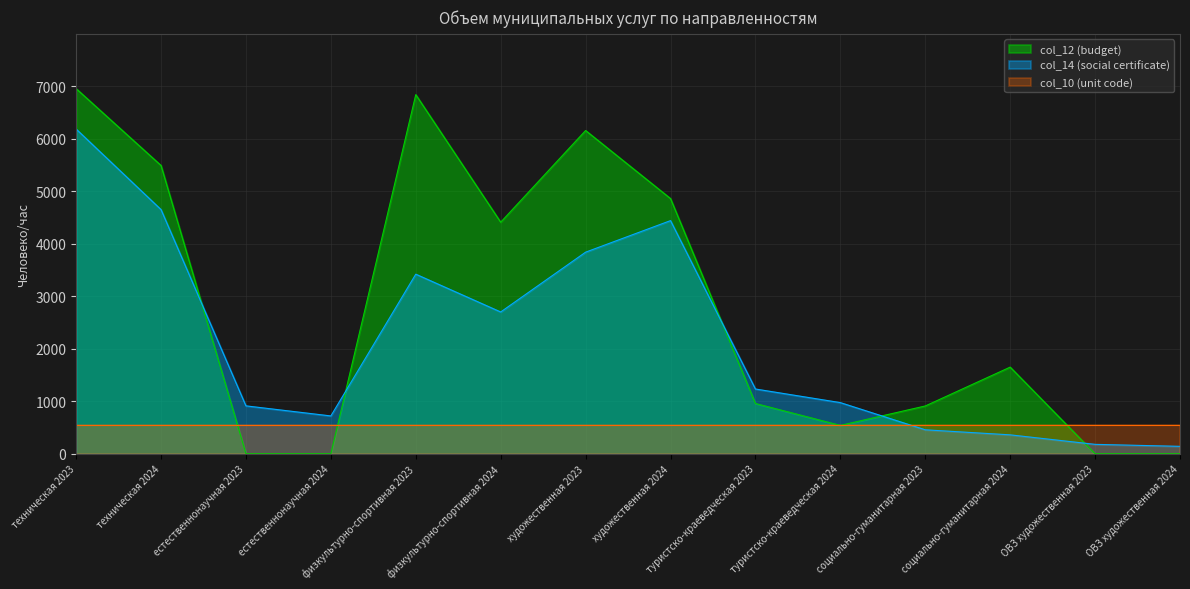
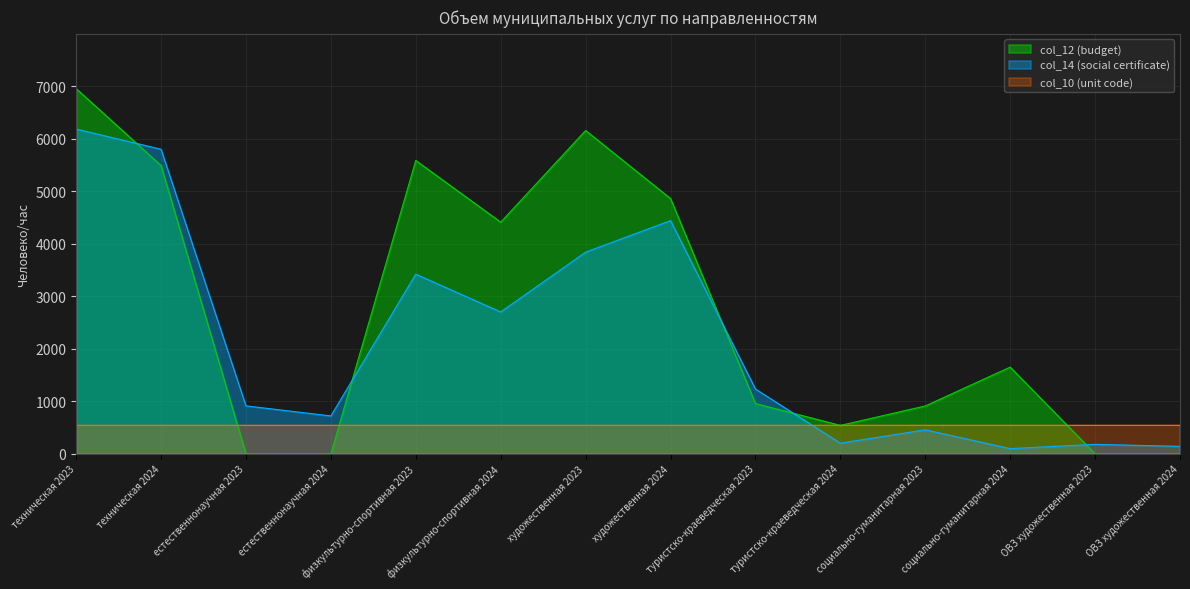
col_14 (social certificate), техническая 2024: 4700 -> 5800
col_12 (budget), физкультурно-спортивная 2023: 6800 -> 5600
col_14 (social certificate), туристско-краеведческая 2024: 1000 -> 200
col_14 (social certificate), социально-гуманитарная 2024: 400 -> 100
